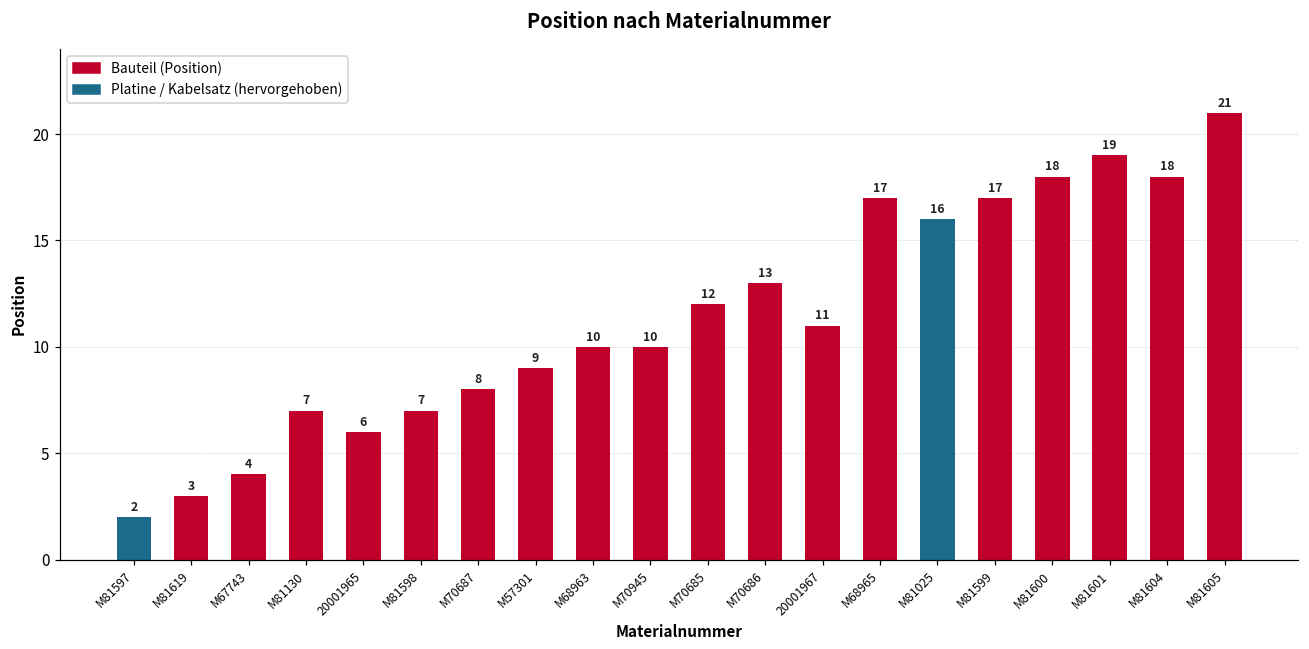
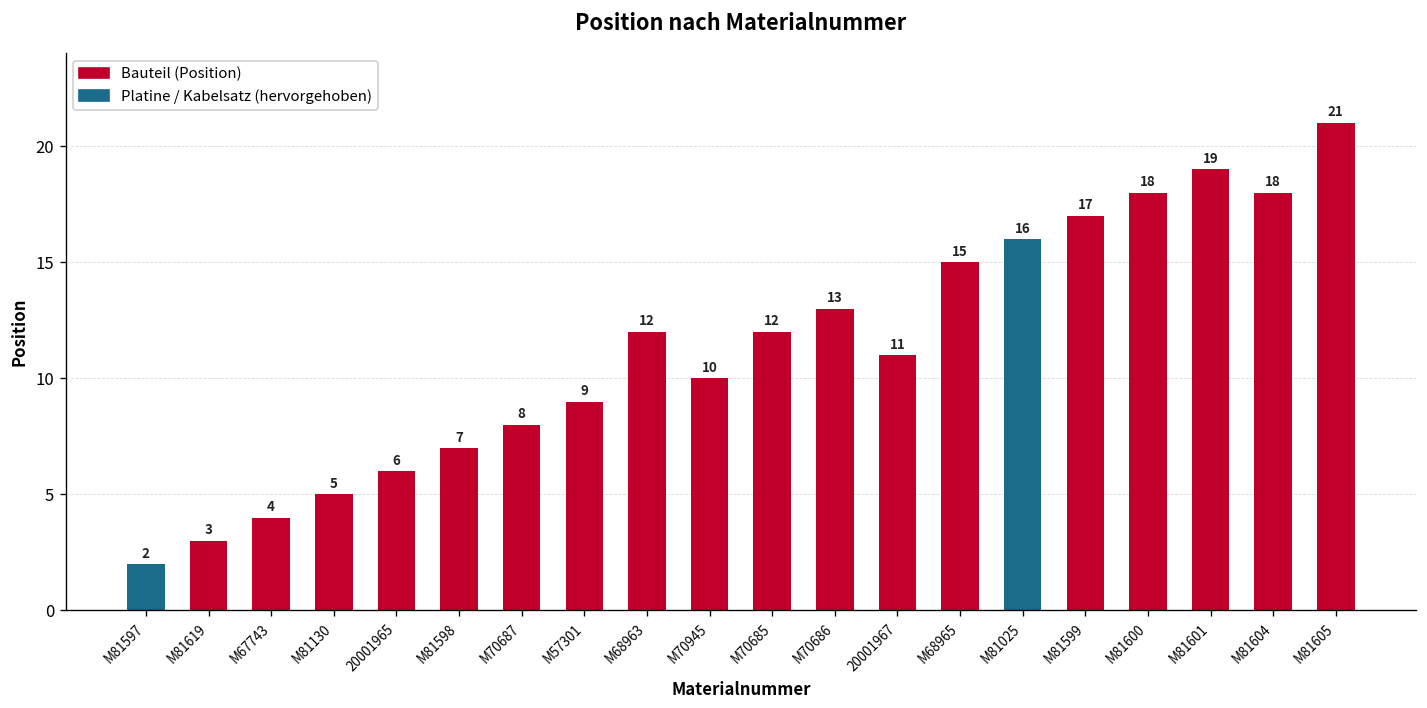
M81130: 7 -> 5
M68963: 10 -> 12
M68965: 17 -> 15
